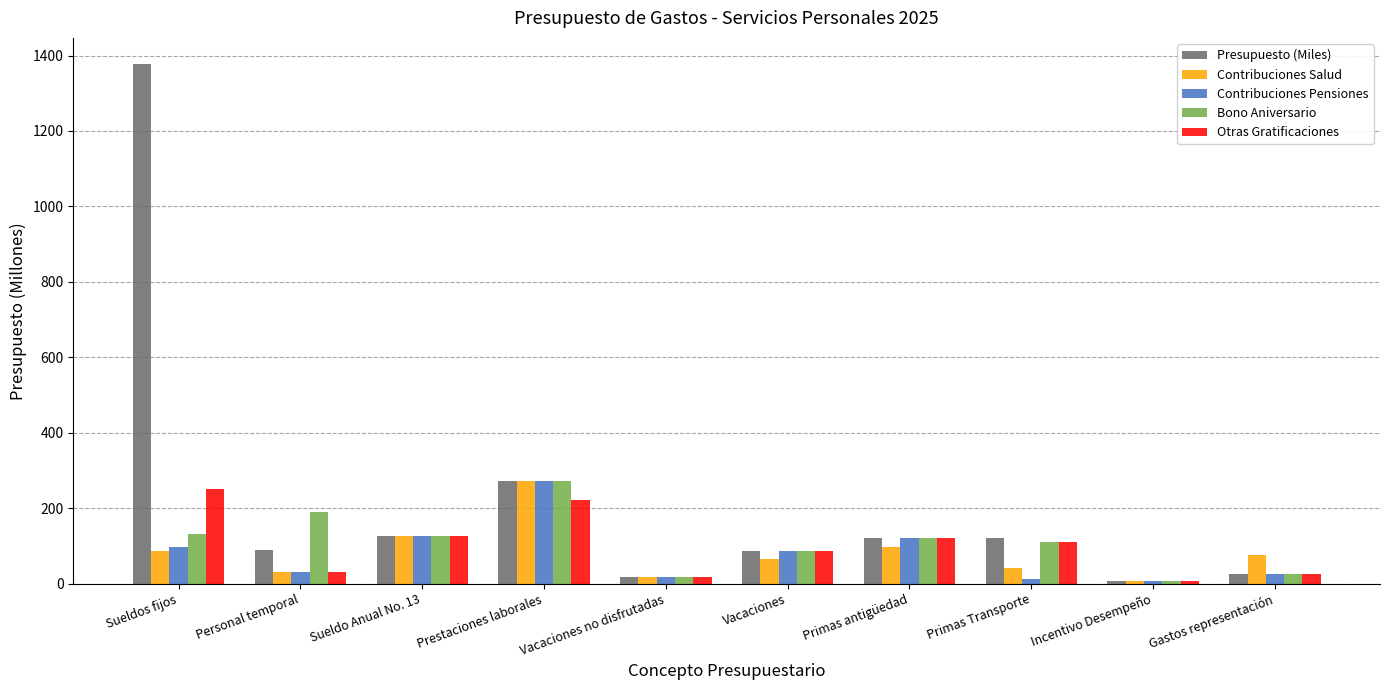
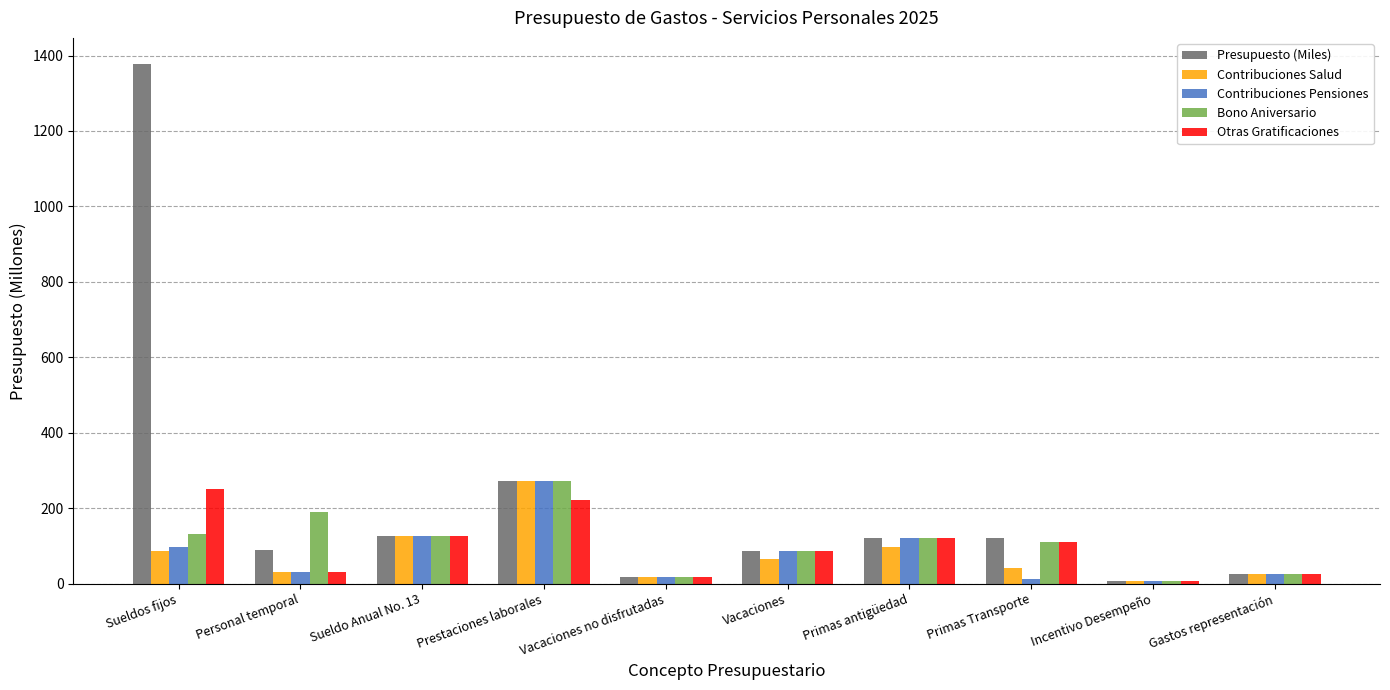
Contribuciones Salud, Gastos representación: 70 -> 20
